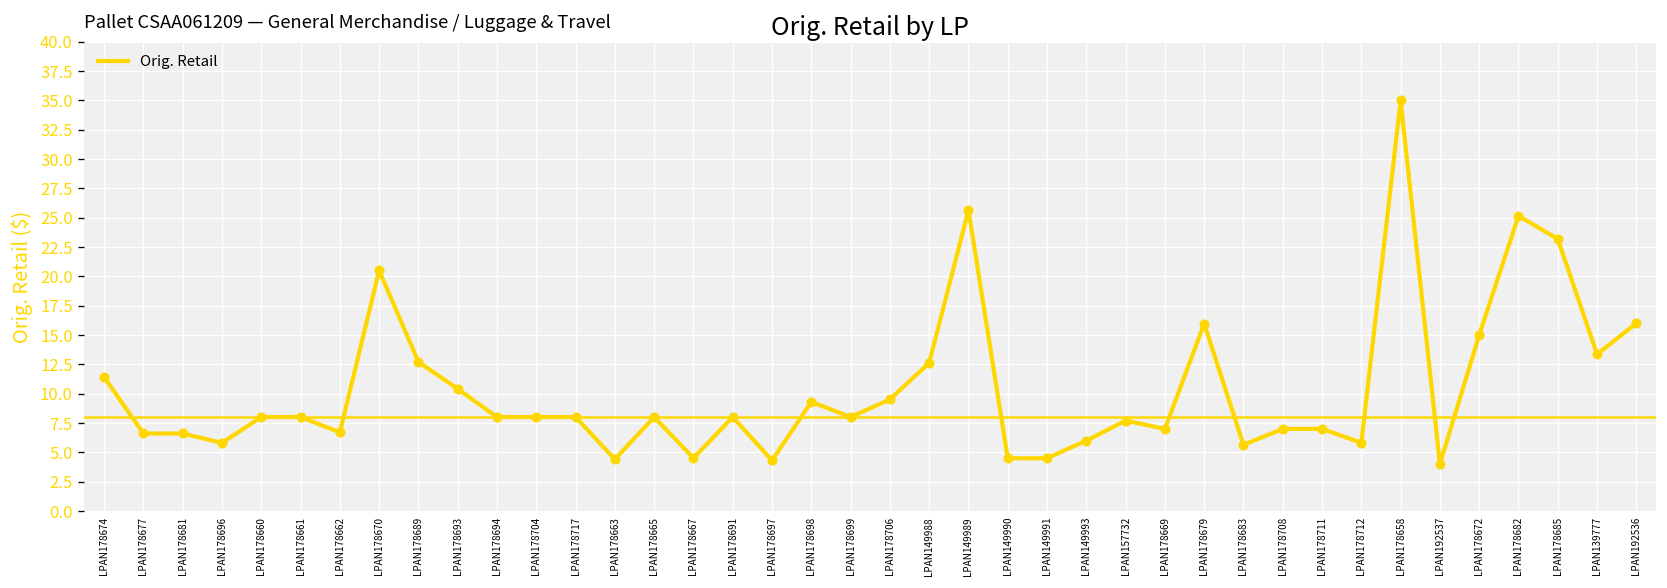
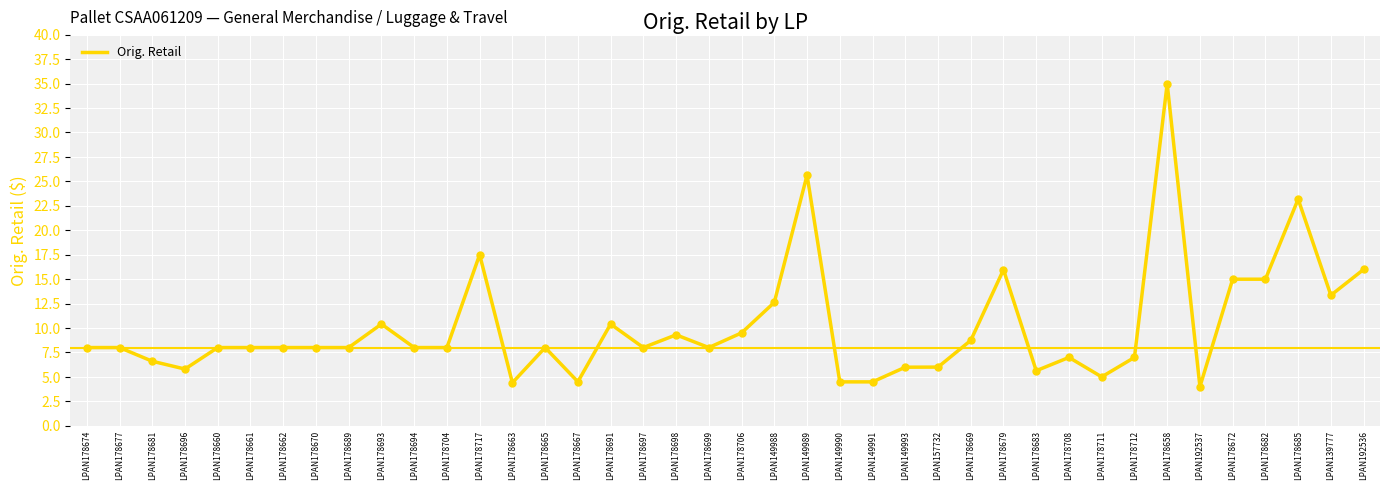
LPAN178674: 11 -> 8
LPAN178677: 7 -> 8
LPAN178662: 7 -> 8
LPAN178670: 21 -> 8
LPAN178689: 13 -> 8
LPAN178717: 8 -> 18
LPAN178691: 8 -> 10
LPAN178697: 4 -> 8
LPAN157732: 8 -> 6
LPAN178669: 7 -> 9
LPAN178711: 7 -> 5
LPAN178712: 6 -> 7
LPAN178682: 25 -> 15
